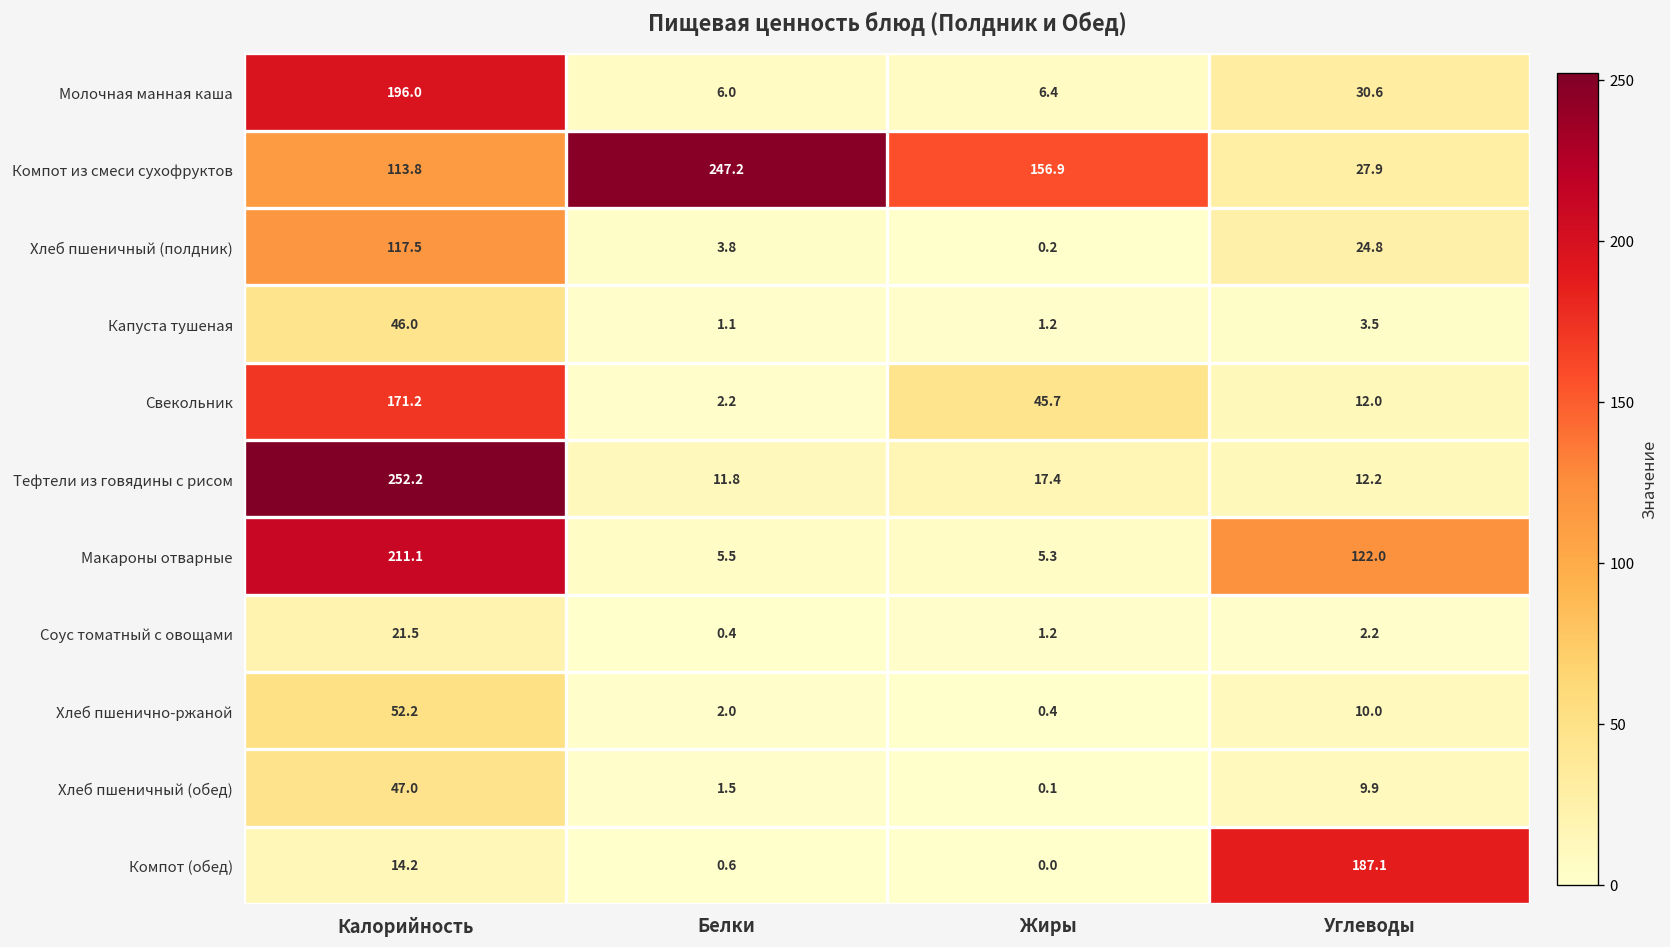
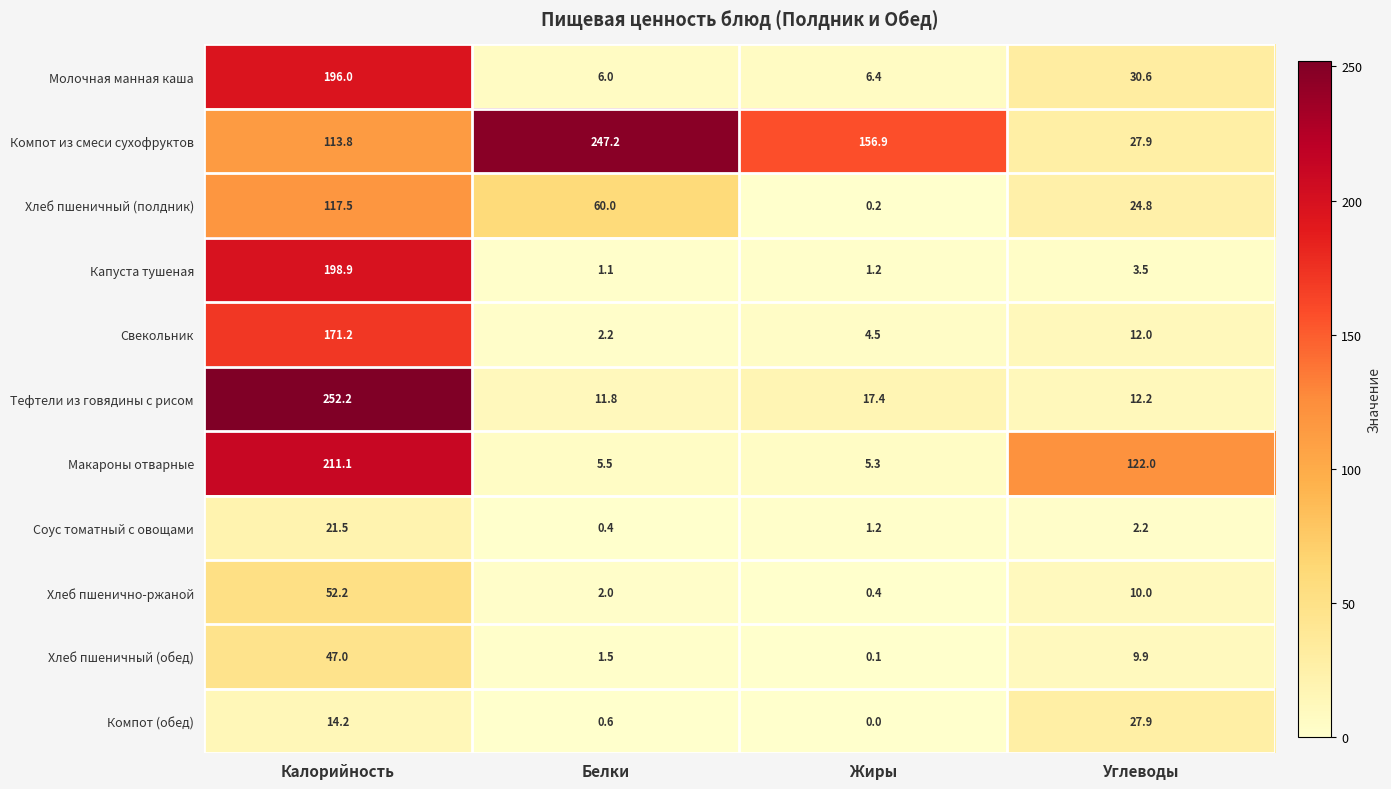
Хлеб пшеничный (полдник), Белки: 3.8 -> 60.0
Капуста тушеная, Калорийность: 46.0 -> 198.9
Свекольник, Жиры: 45.7 -> 4.5
Компот (обед), Углеводы: 187.1 -> 27.9
